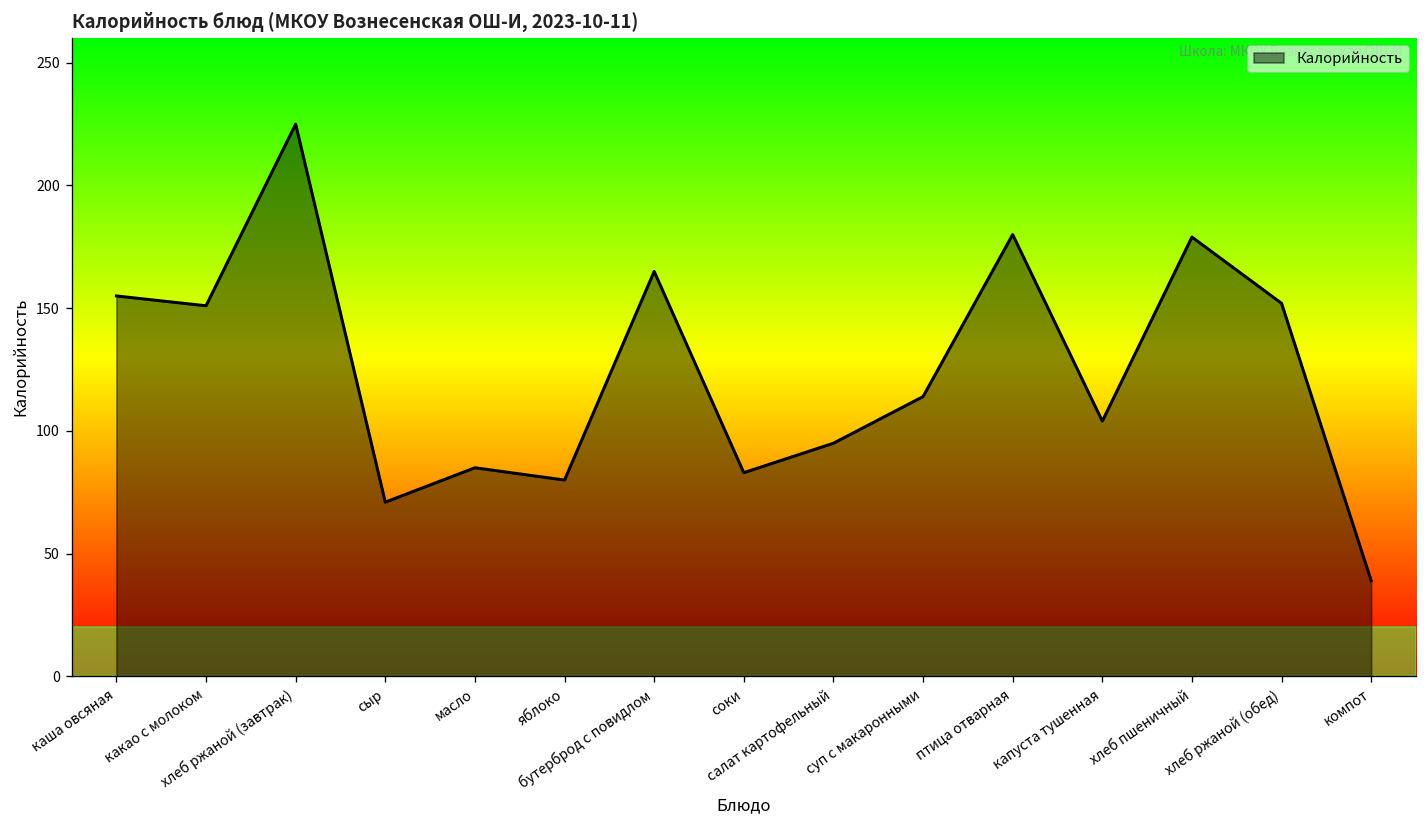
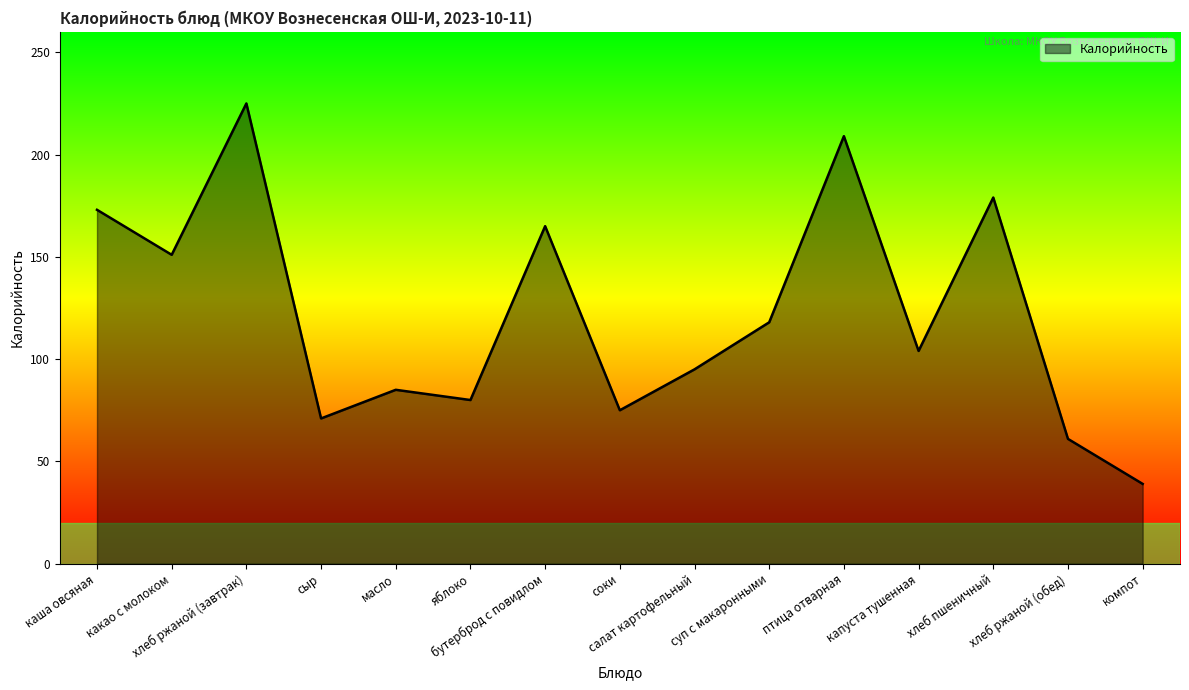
каша овсяная: 155 -> 173
соки: 83 -> 75
суп с макаронными: 114 -> 118
птица отварная: 180 -> 209
хлеб ржаной (обед): 152 -> 61
